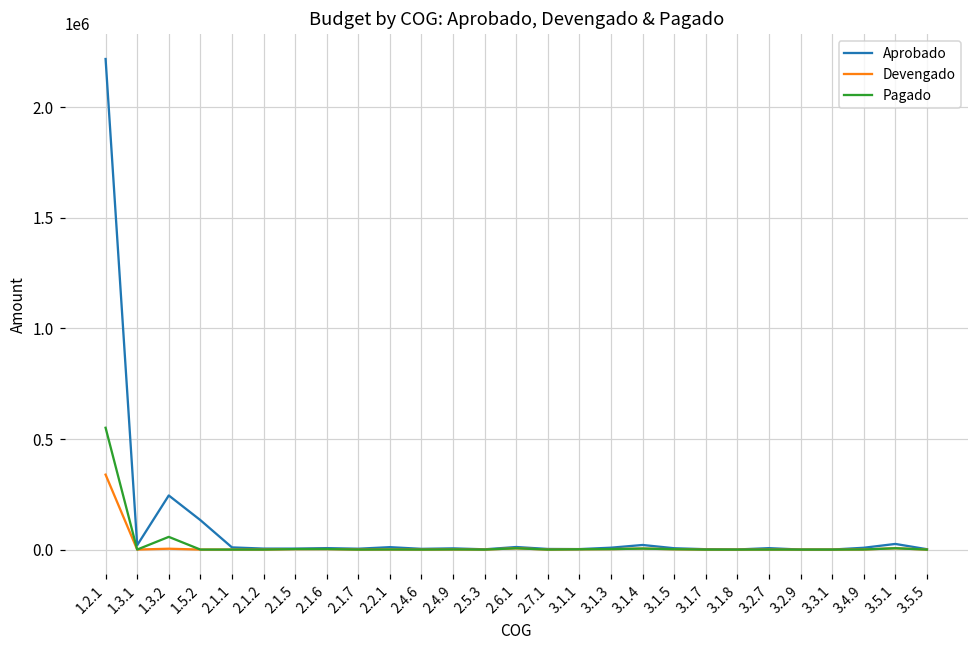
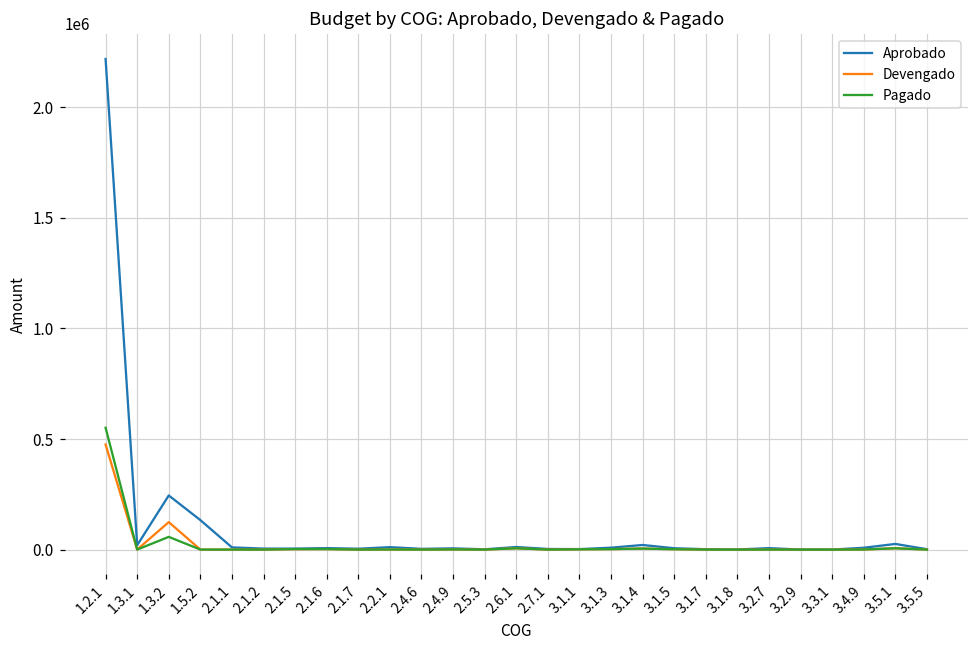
Devengado, 1.2.1: 340000 -> 480000
Devengado, 1.3.2: 0 -> 120000
